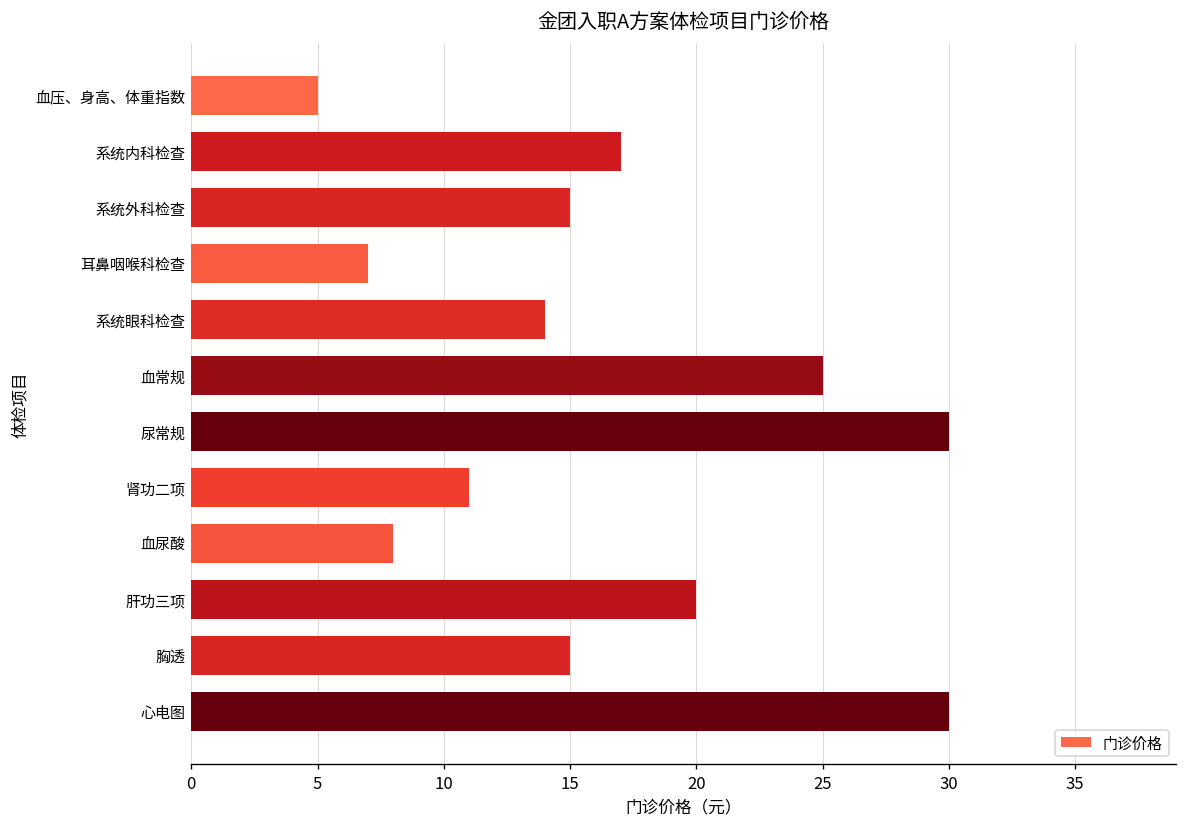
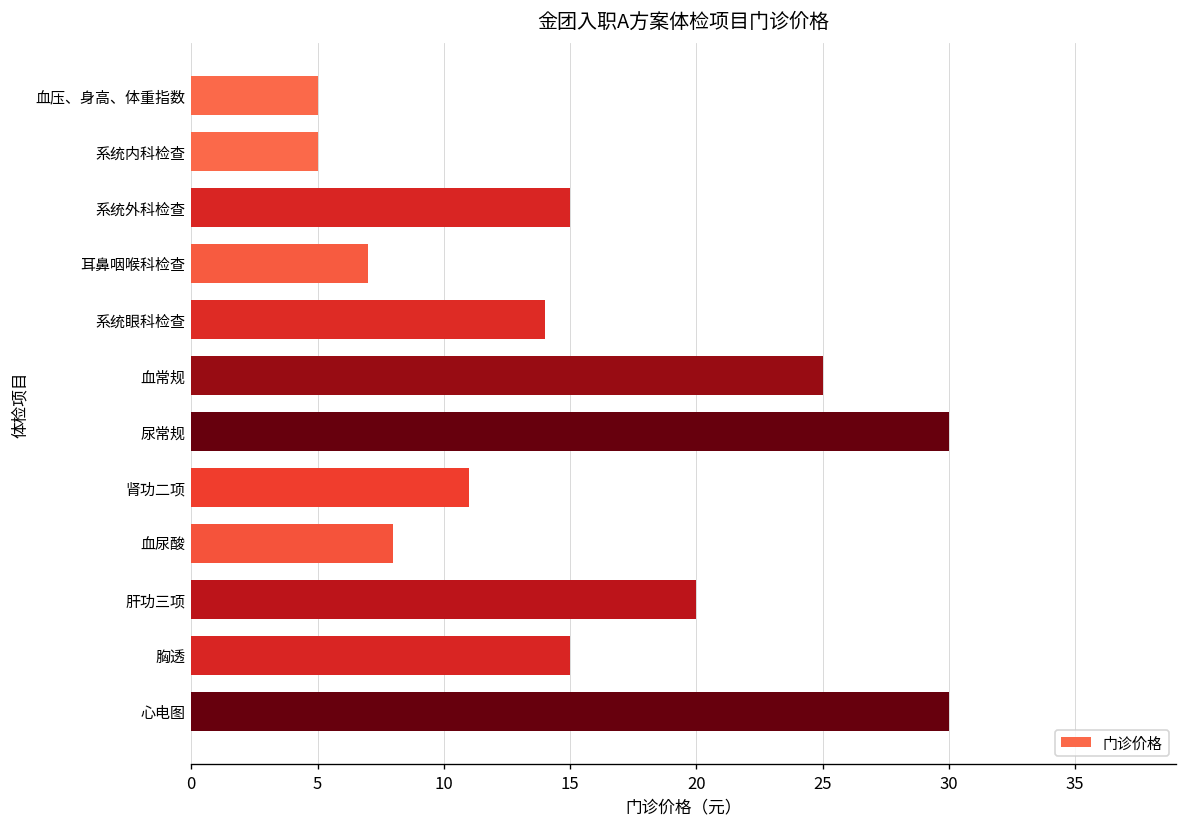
系统内科检查: 17 -> 5
